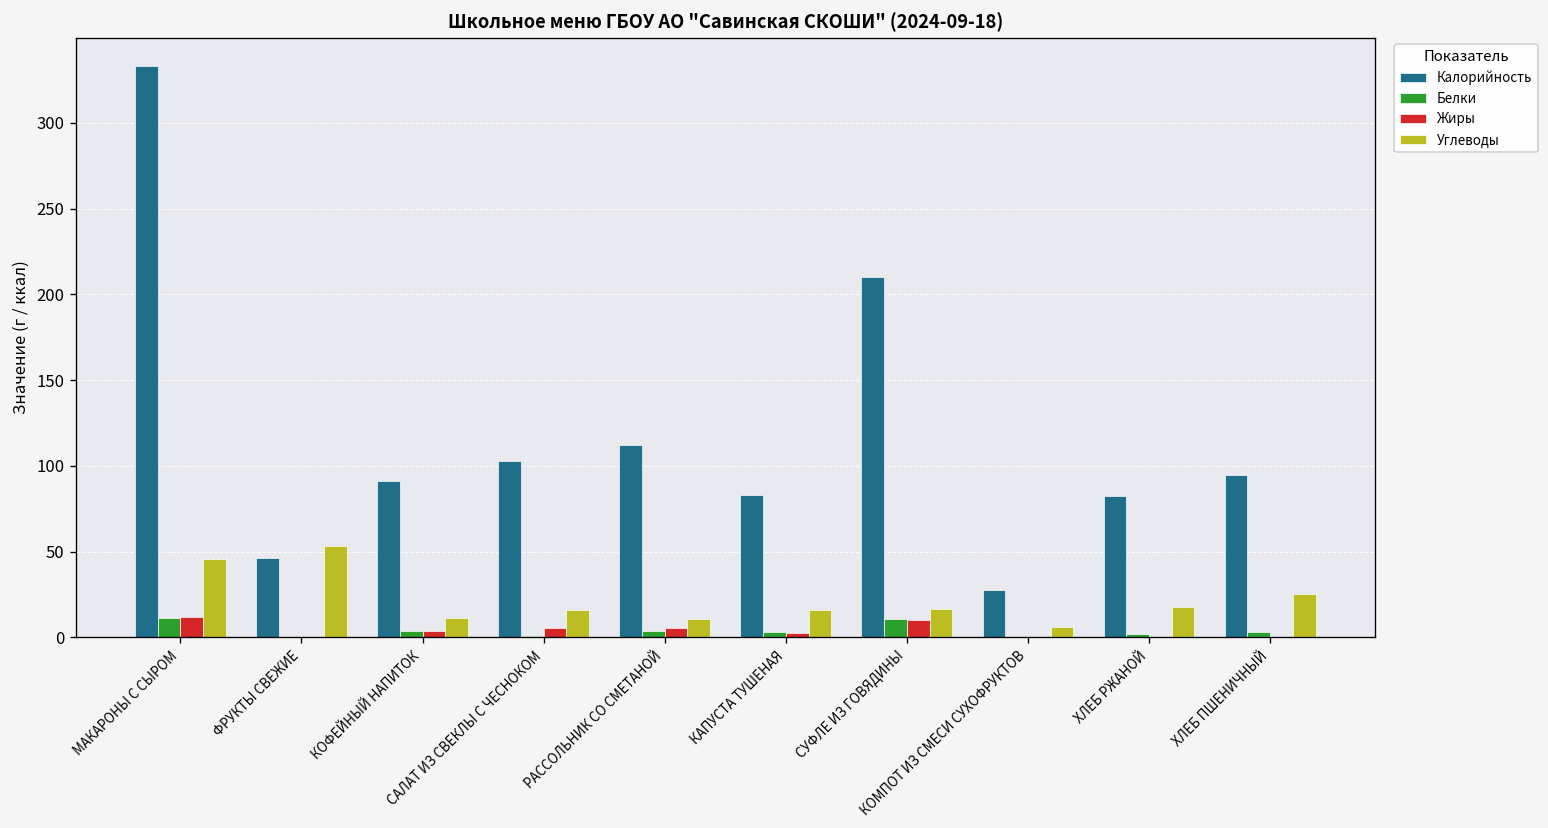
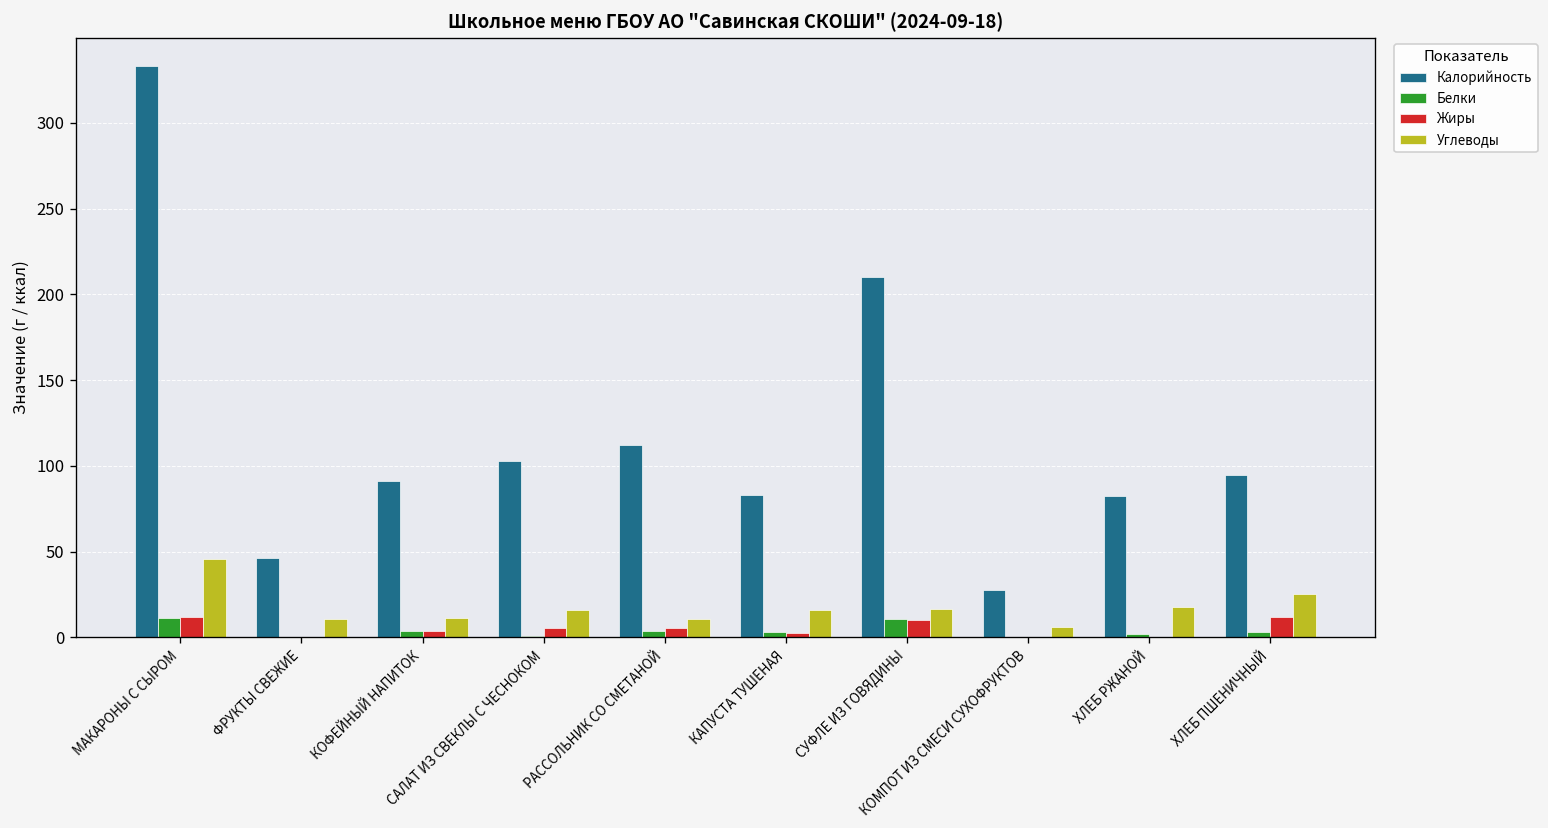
Углеводы, ФРУКТЫ СВЕЖИЕ: 53 -> 11
Жиры, ХЛЕБ ПШЕНИЧНЫЙ: 0 -> 12
